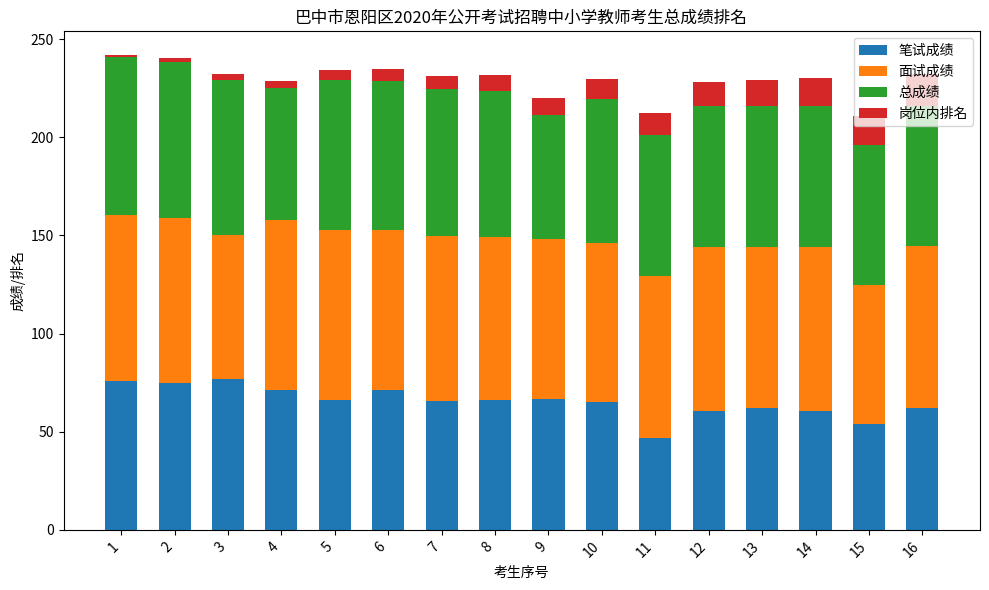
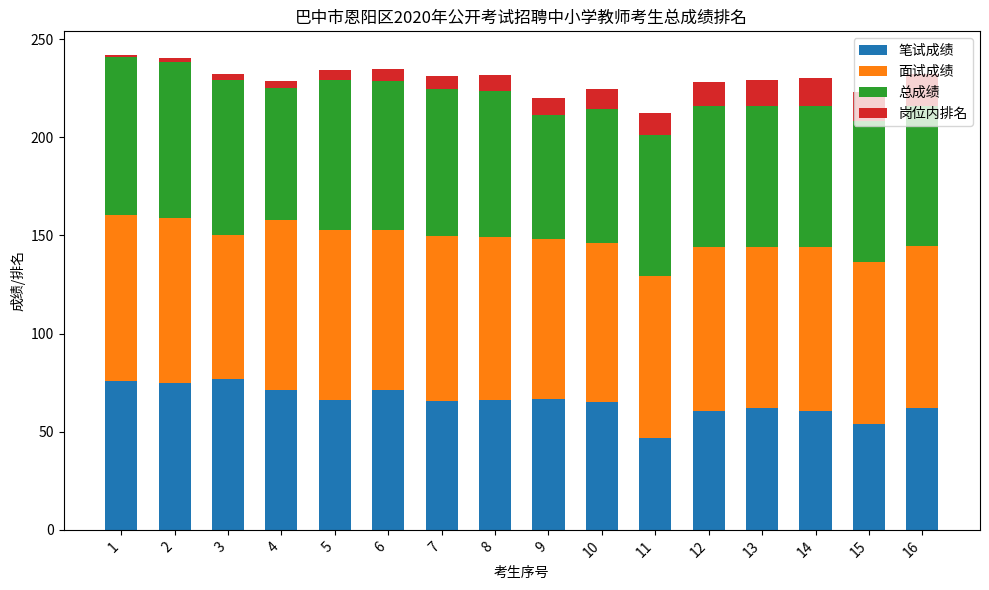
总成绩, 10: 73 -> 68
面试成绩, 15: 71 -> 83
